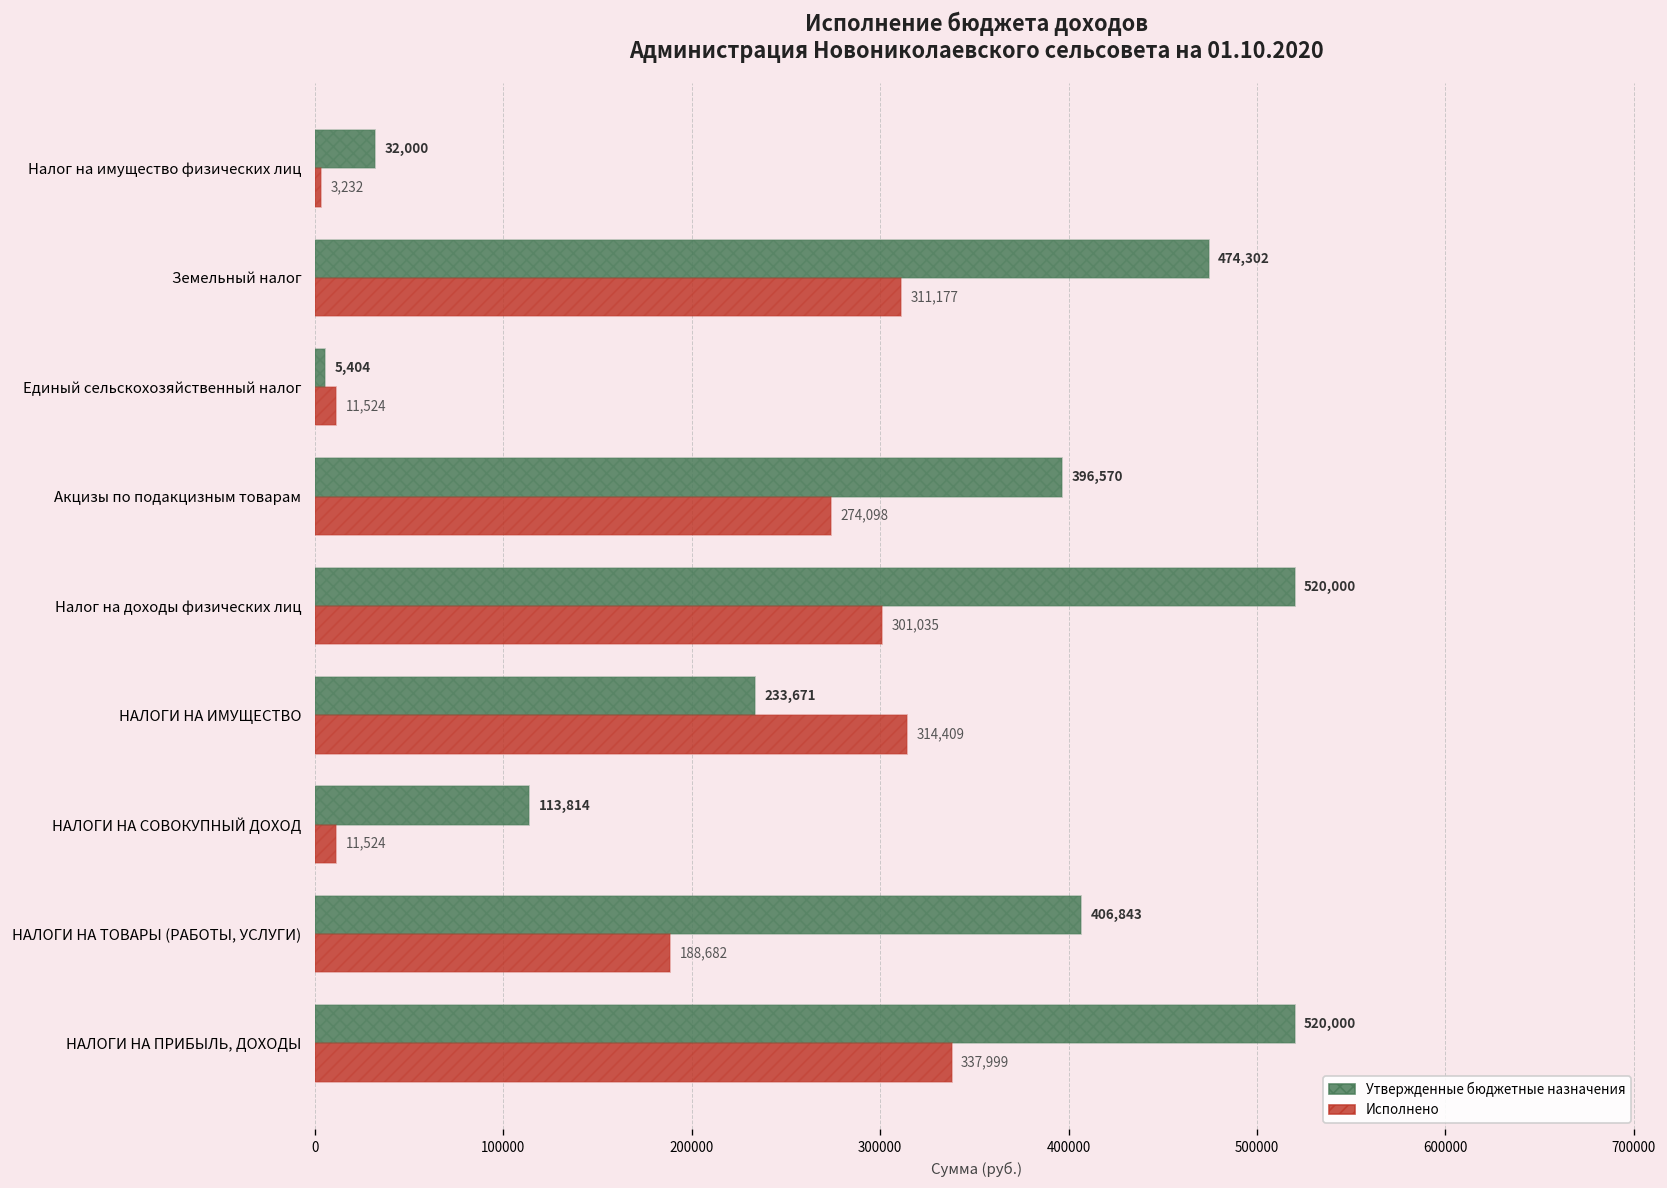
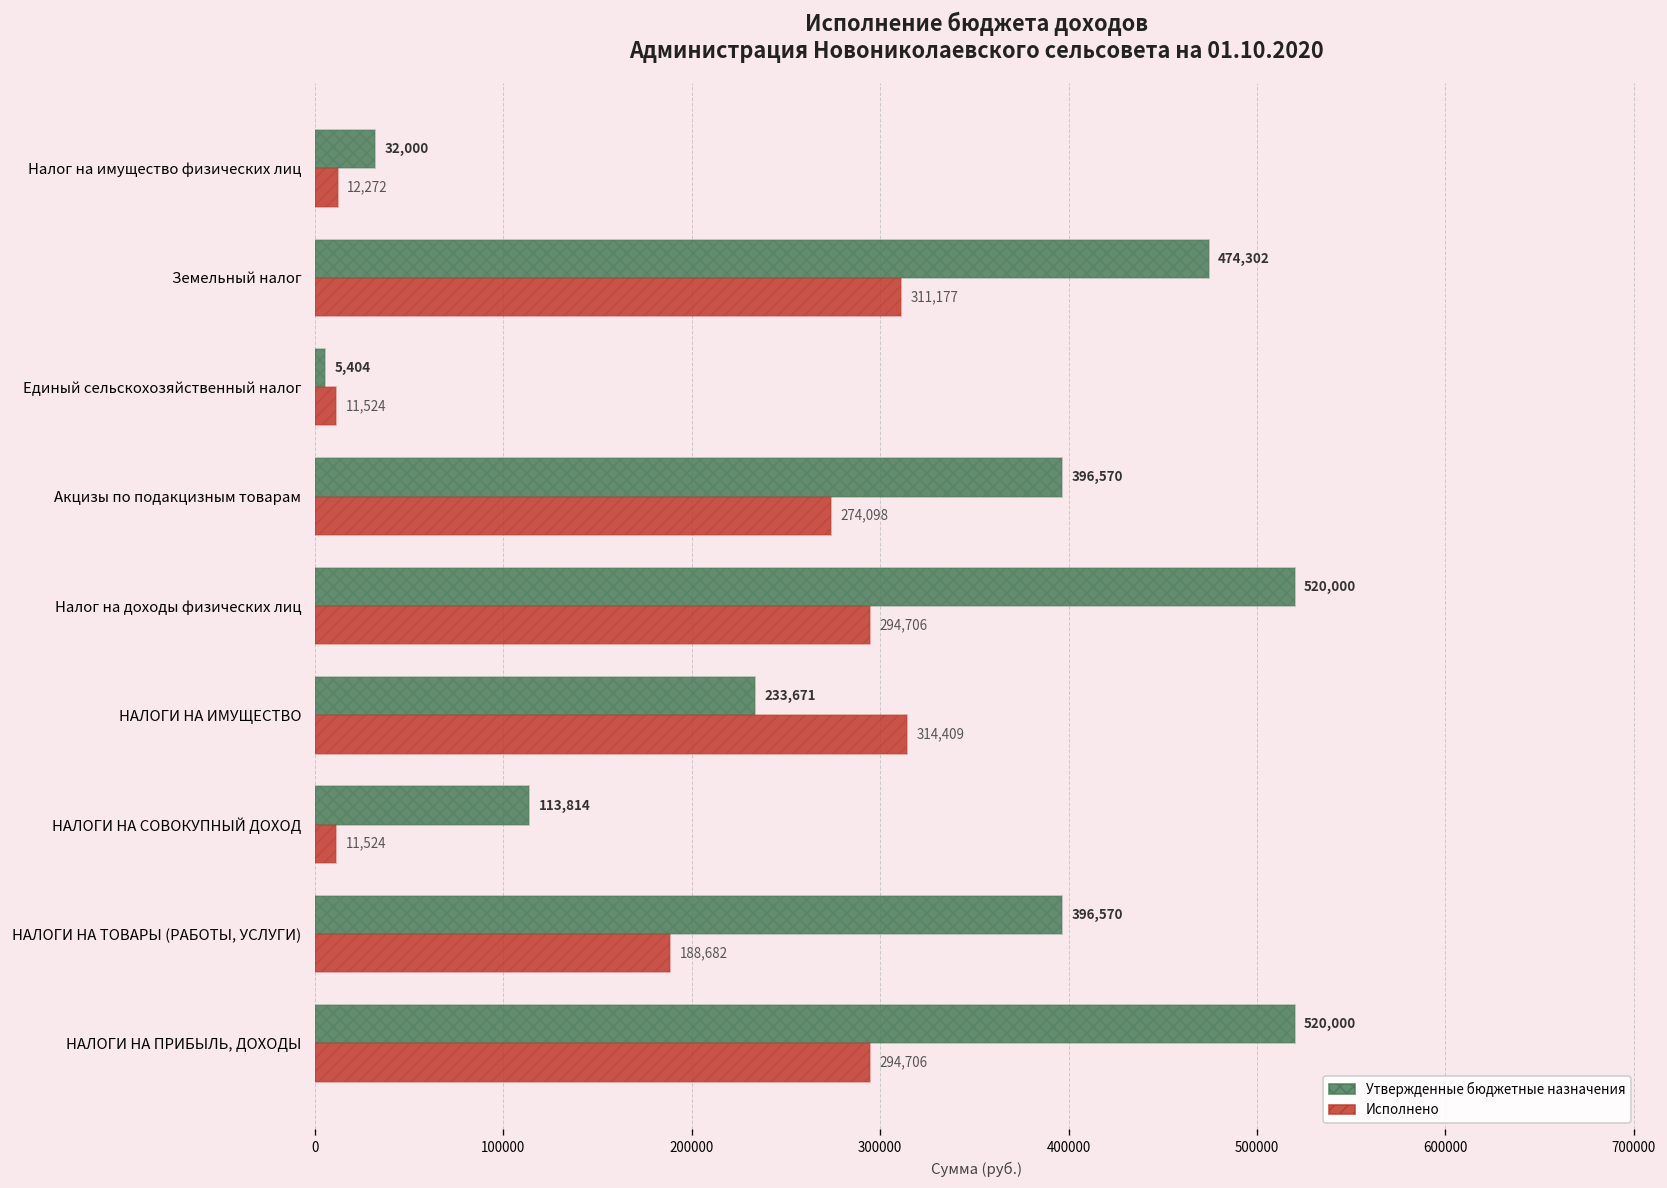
Исполнено, Налог на имущество физических лиц: 3,232 -> 12,272
Исполнено, Налог на доходы физических лиц: 301,035 -> 294,706
Утвержденные бюджетные назначения, НАЛОГИ НА ТОВАРЫ (РАБОТЫ, УСЛУГИ): 406,843 -> 396,570
Исполнено, НАЛОГИ НА ПРИБЫЛЬ, ДОХОДЫ: 337,999 -> 294,706
